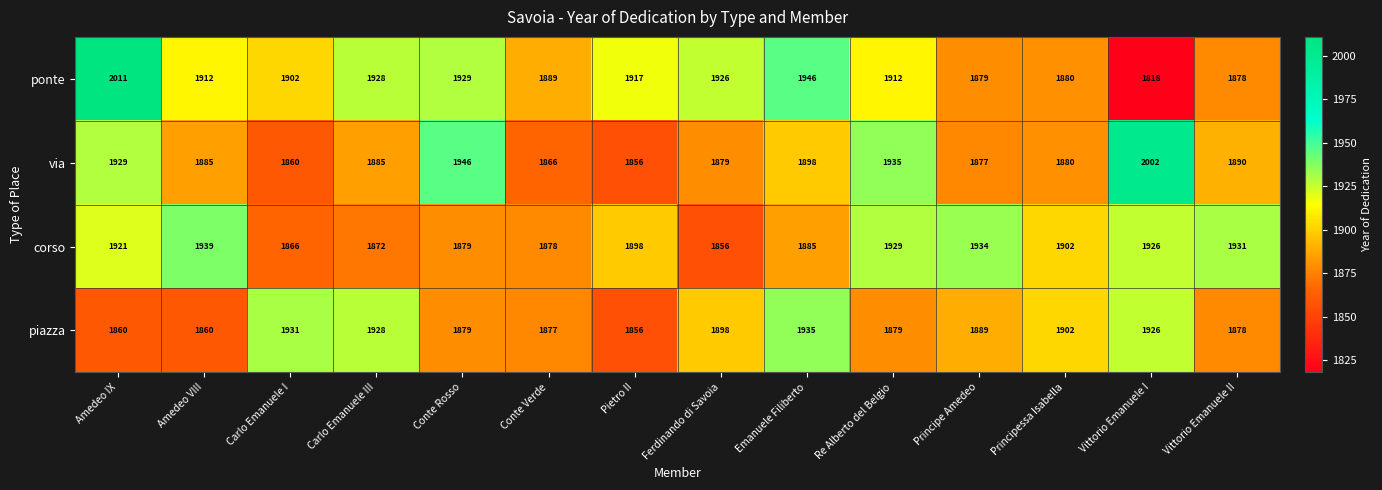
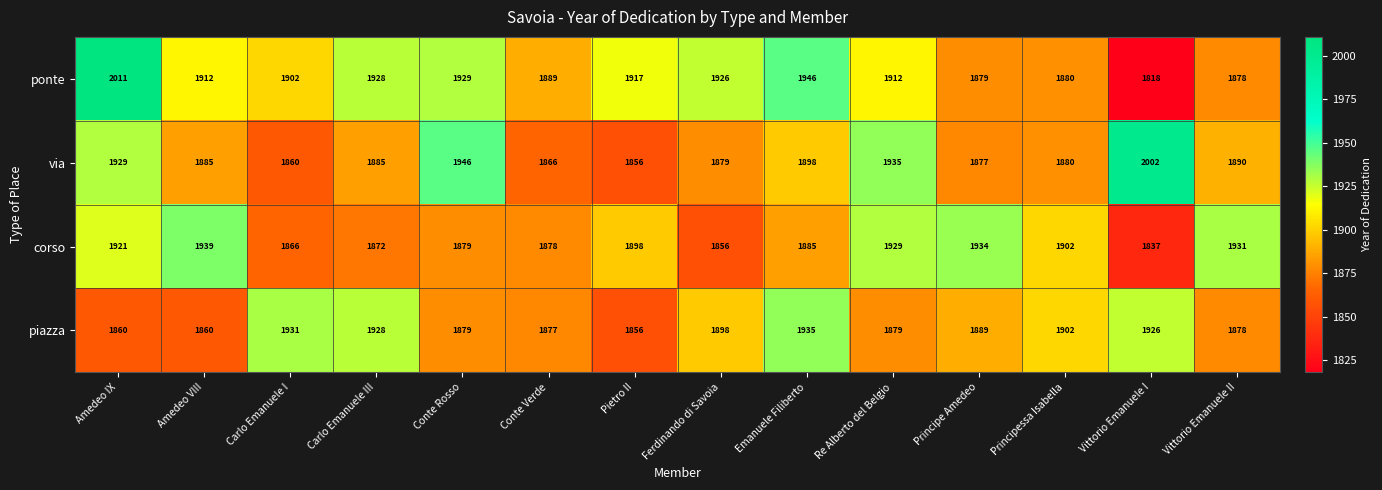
corso, Vittorio Emanuele I: 1926 -> 1837
